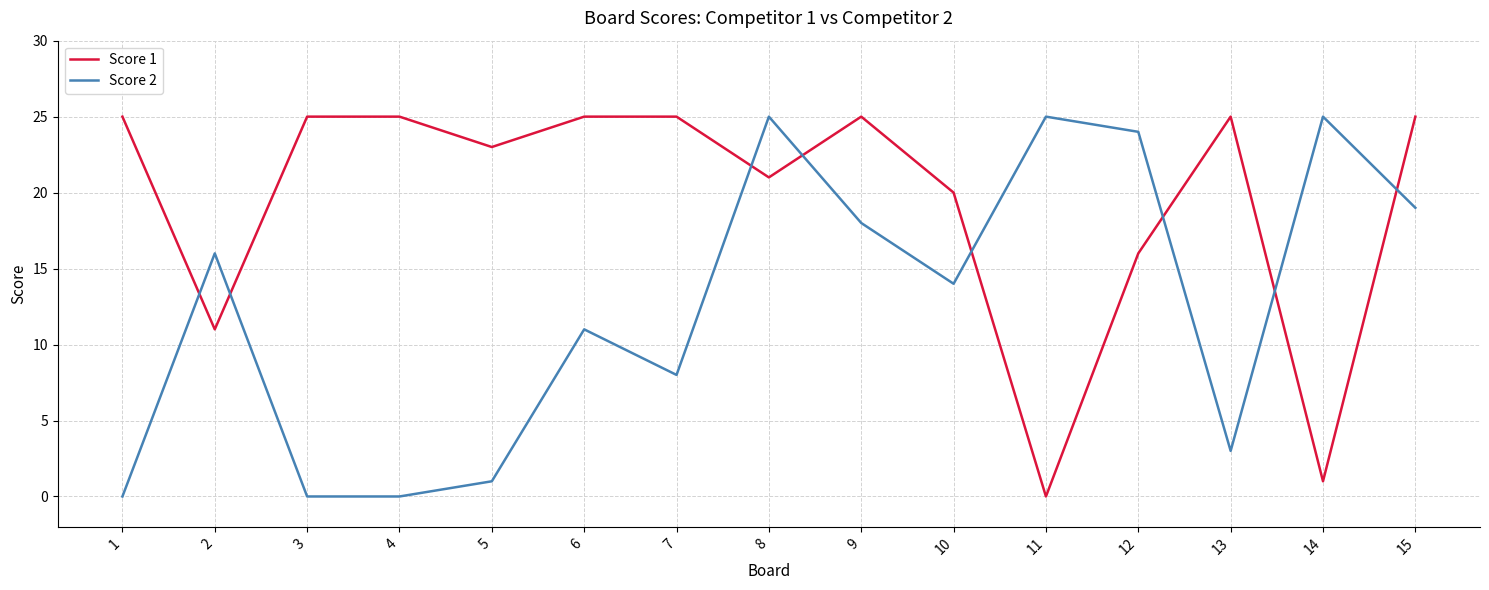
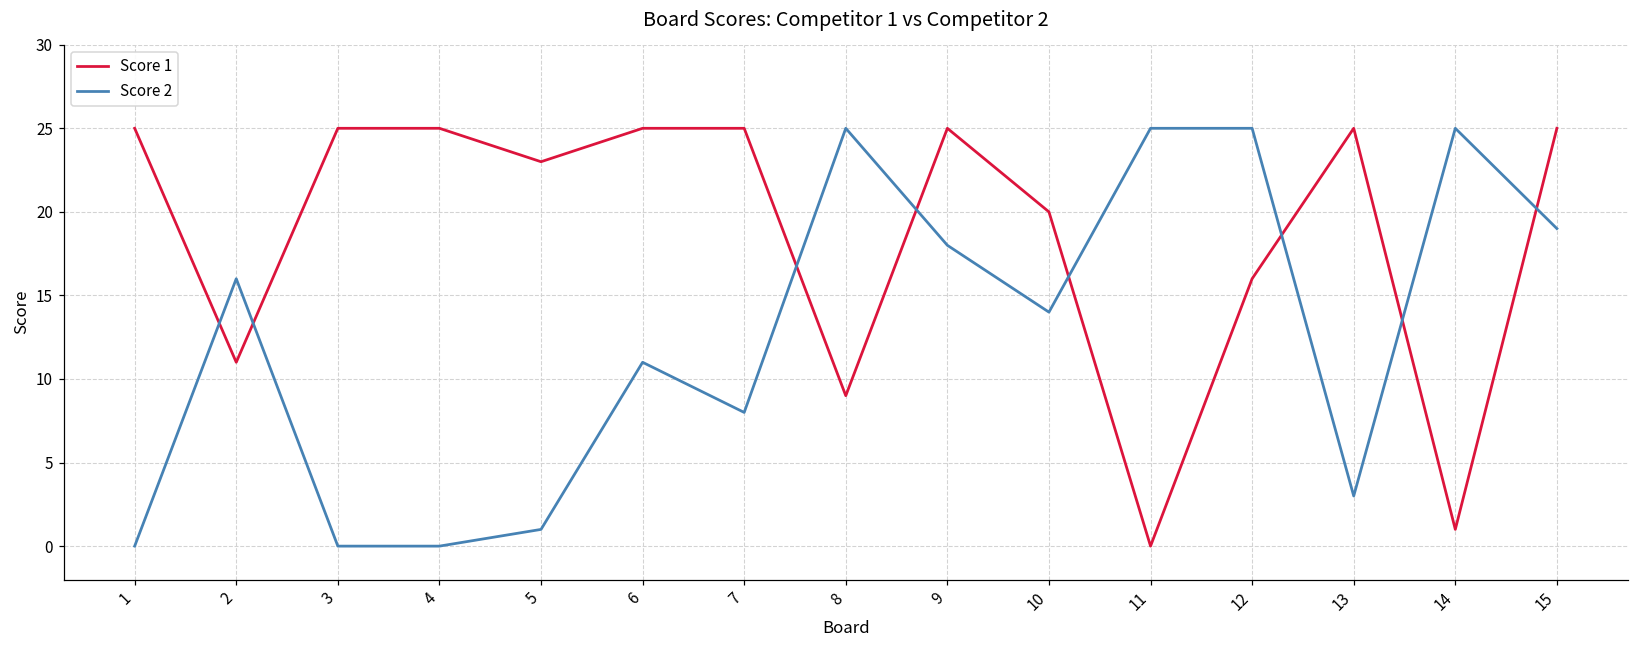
Score 1, 8: 21 -> 9
Score 2, 12: 24 -> 25
